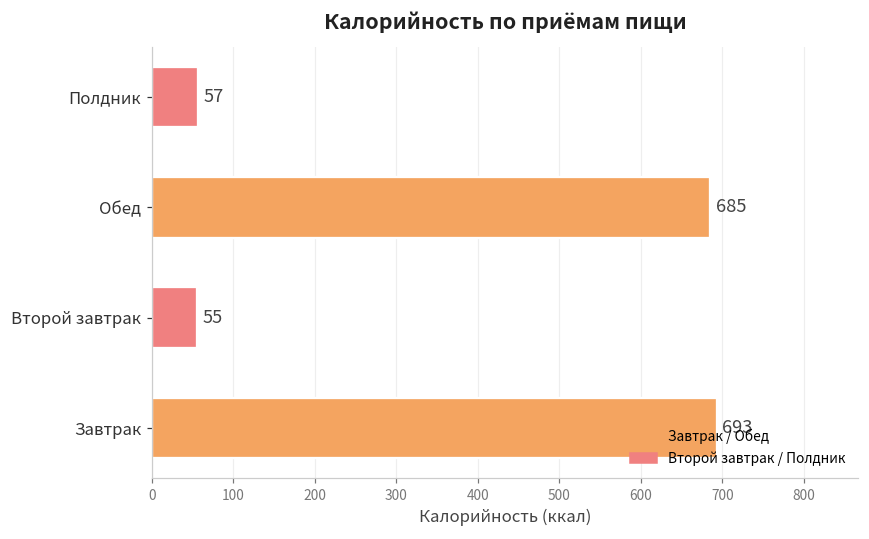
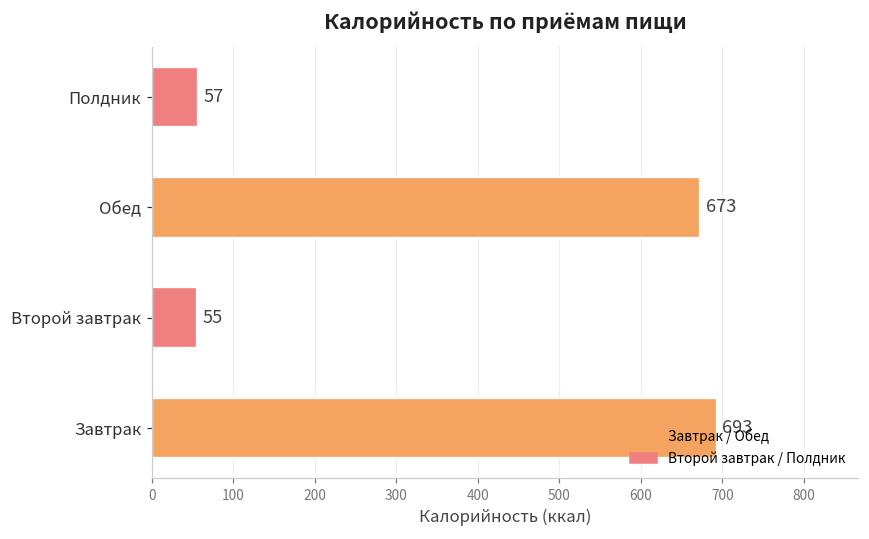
Обед: 685 -> 673
